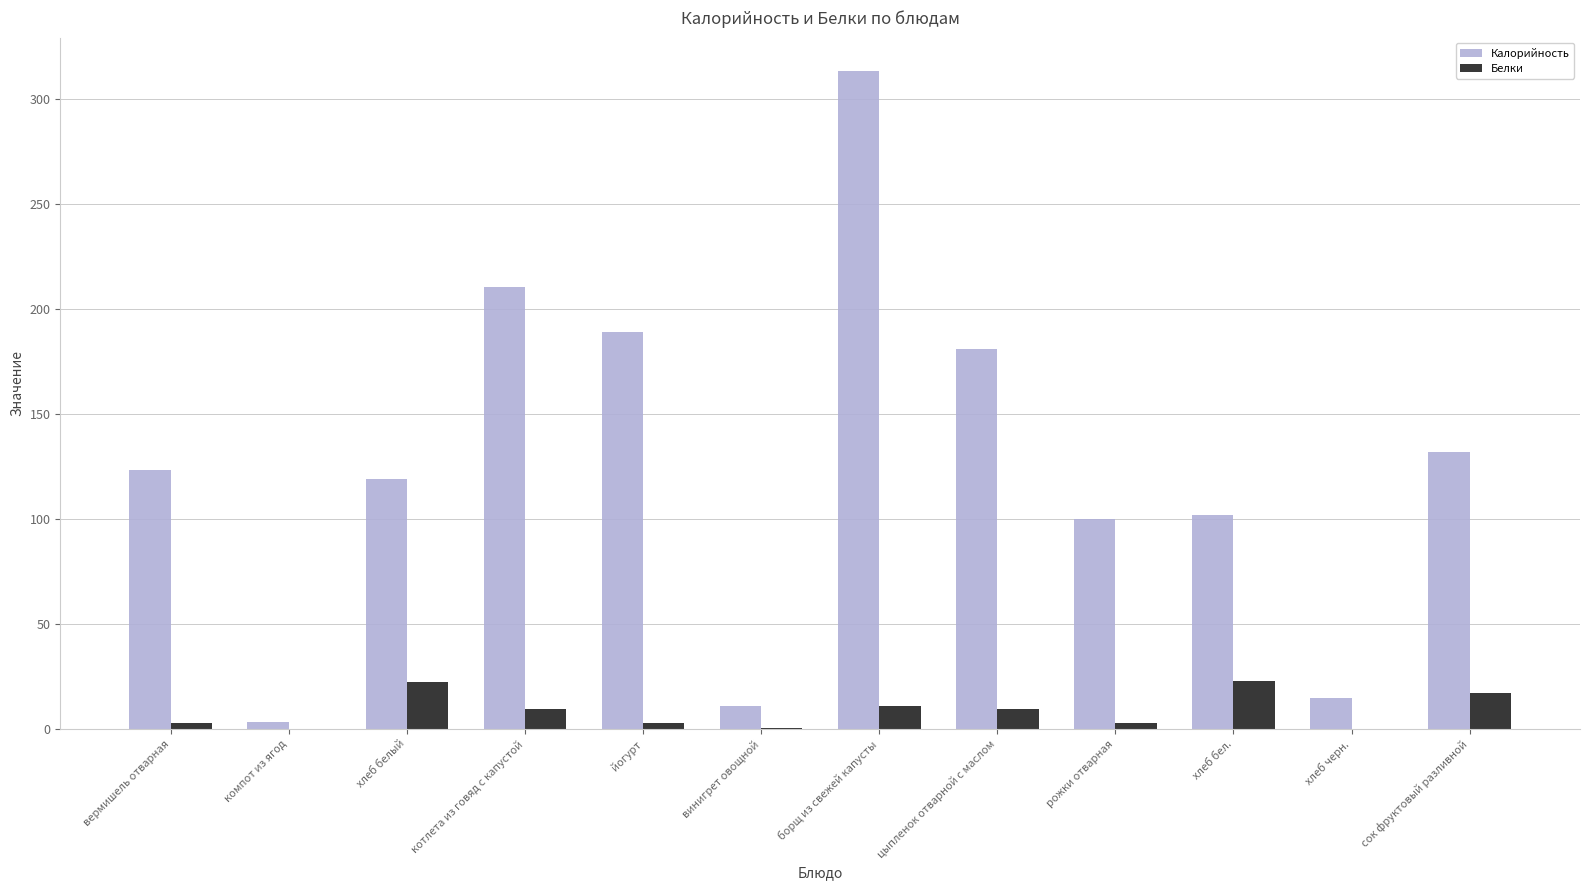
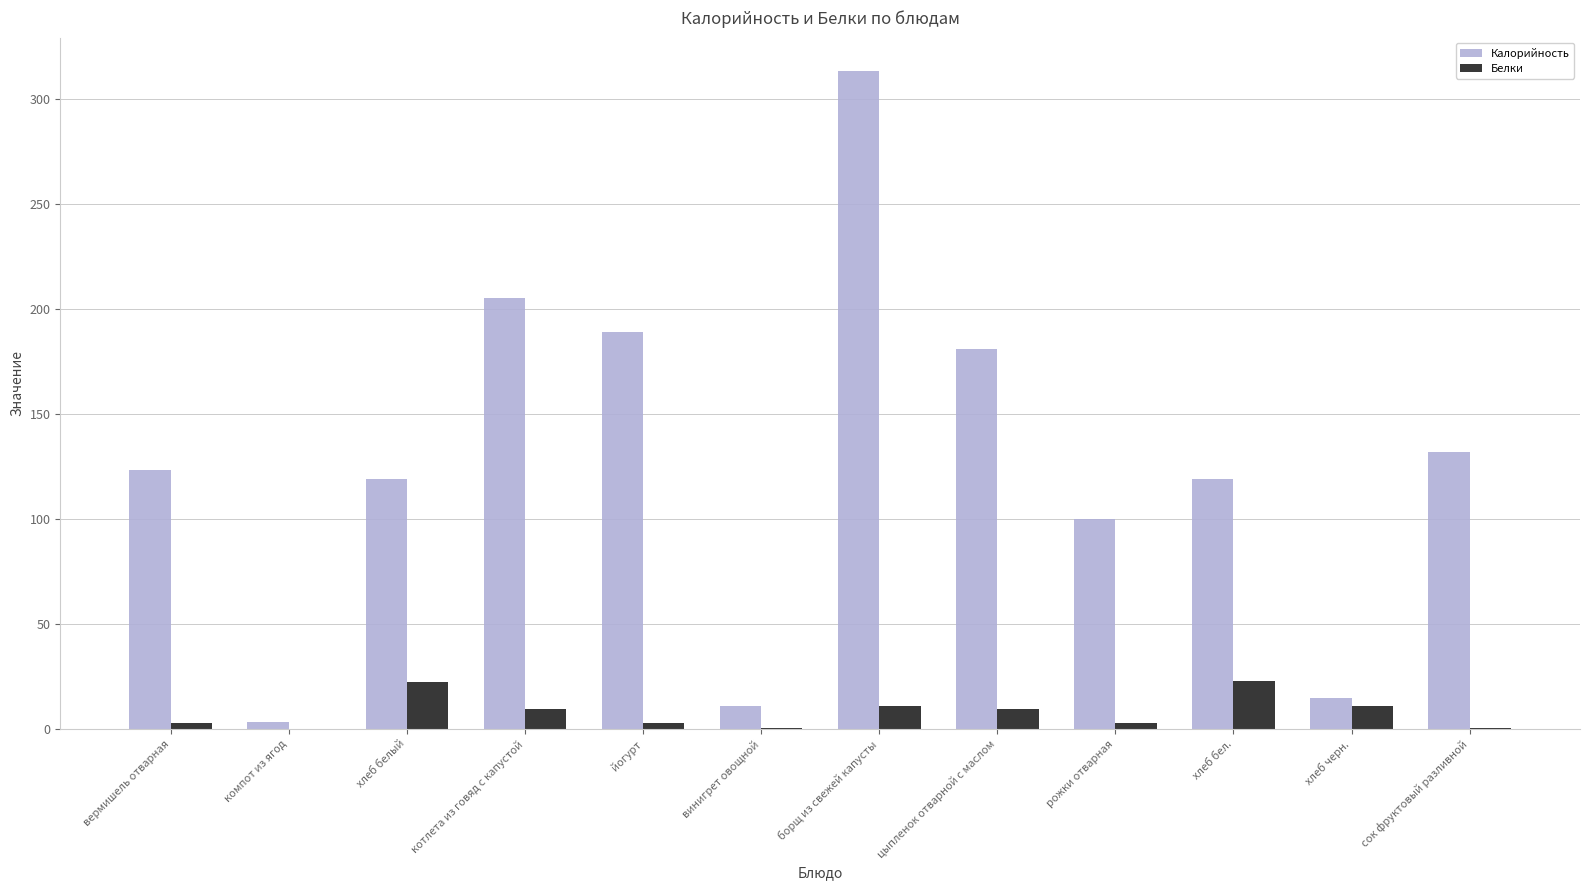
Калорийность, котлета из говяд с капустой: 211 -> 205
Калорийность, хлеб бел.: 102 -> 119
Белки, хлеб черн.: 0 -> 11
Белки, сок фруктовый разливной: 17 -> 1
